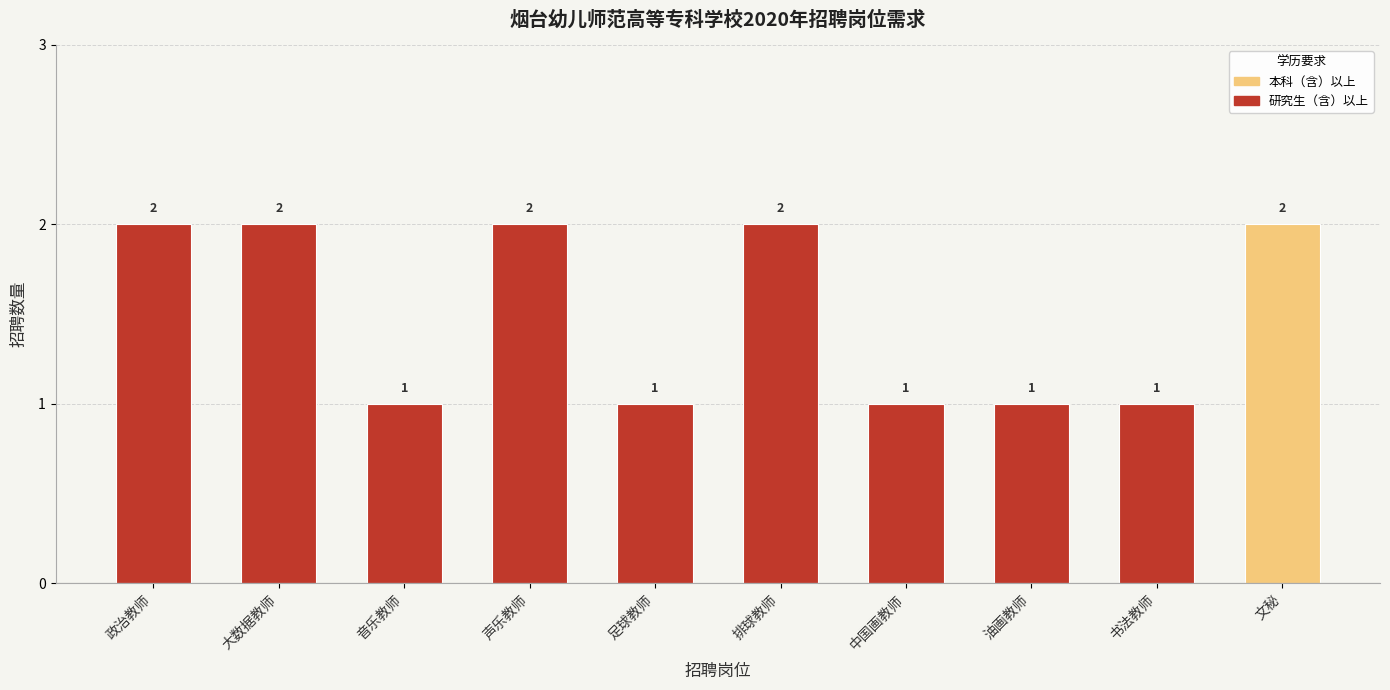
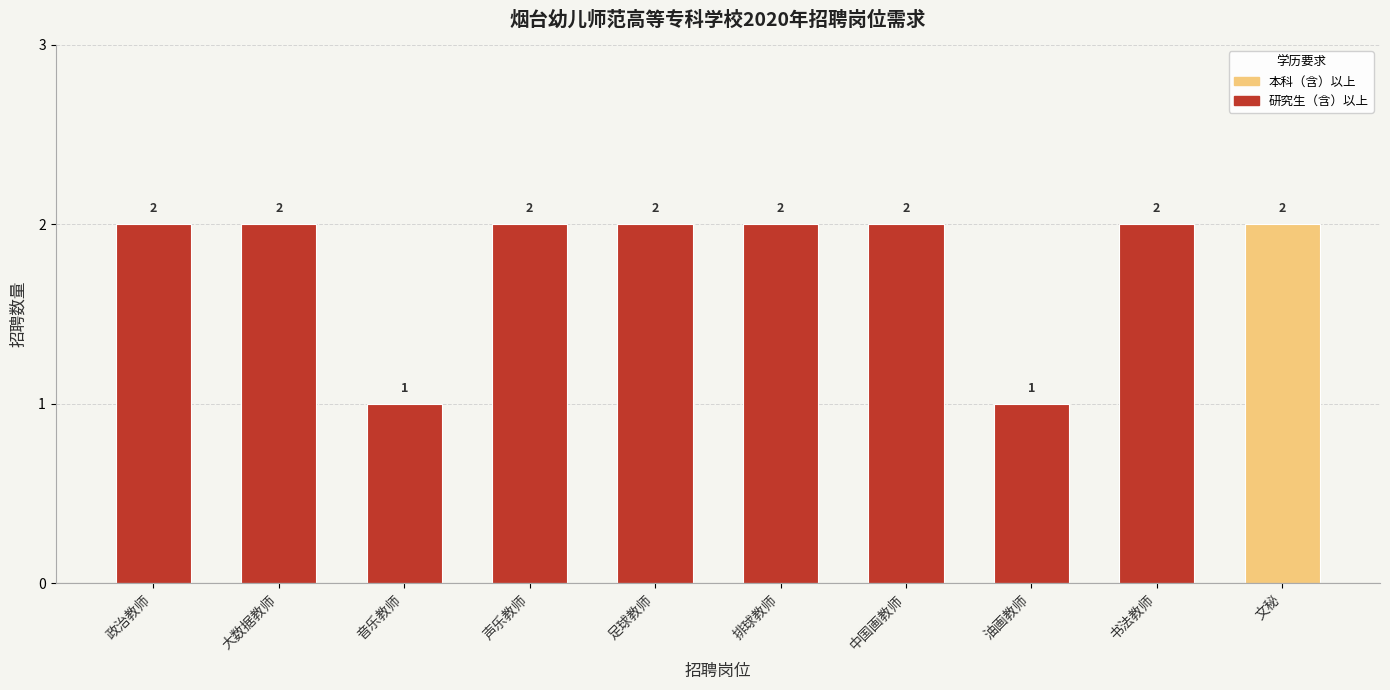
足球教师: 1 -> 2
中国画教师: 1 -> 2
书法教师: 1 -> 2
